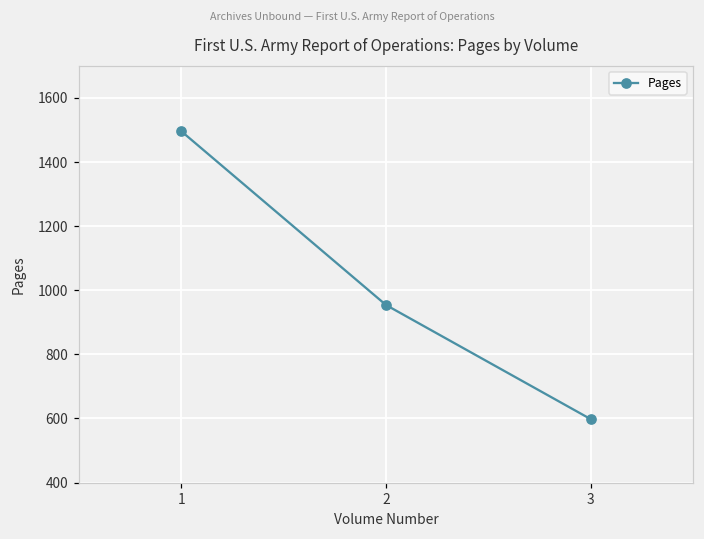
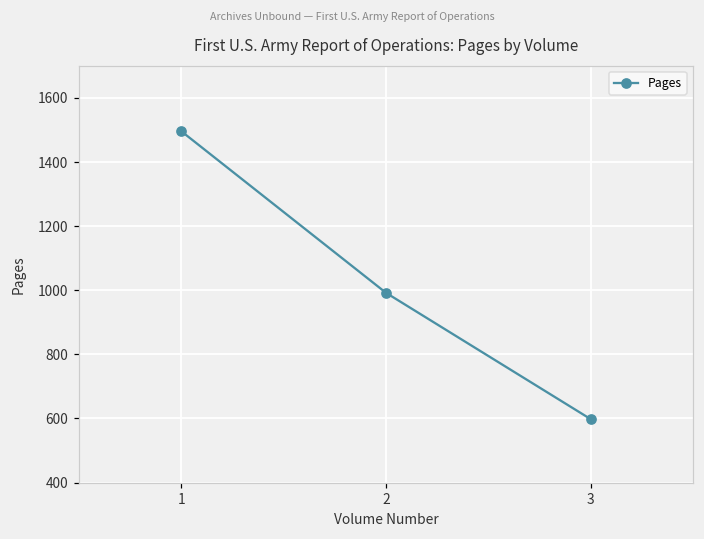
2: 950 -> 990
